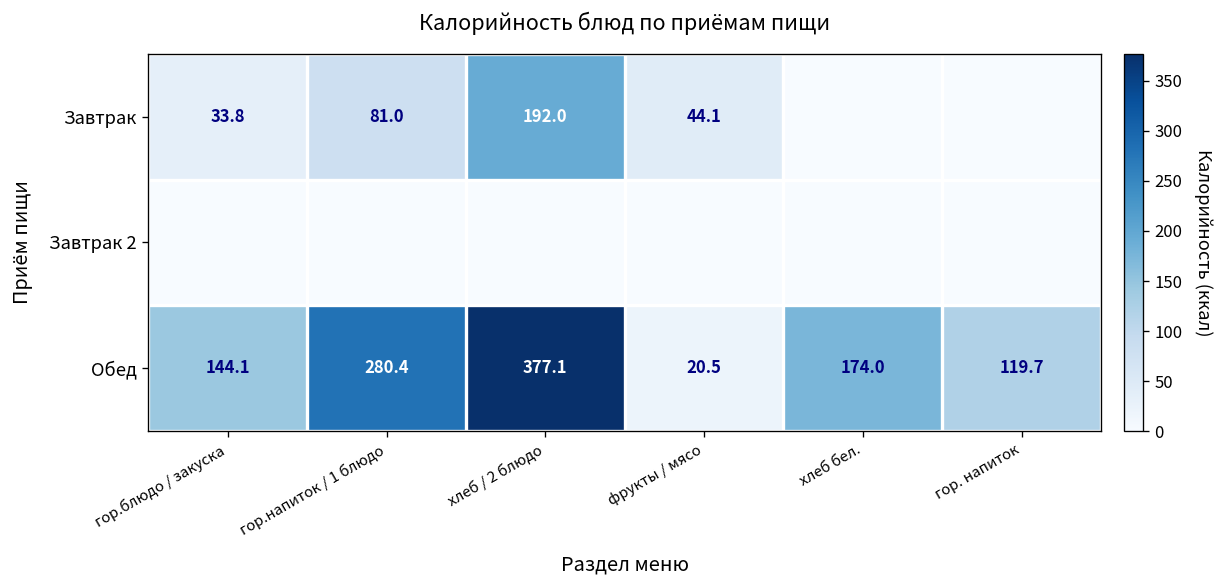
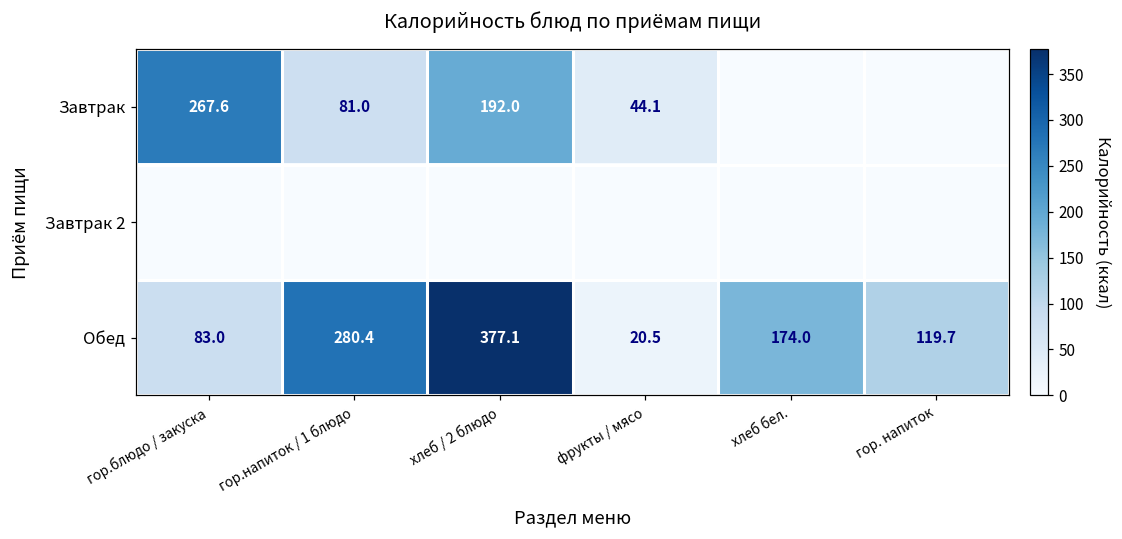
Завтрак, гор.блюдо / закуска: 33.8 -> 267.6
Обед, гор.блюдо / закуска: 144.1 -> 83.0
